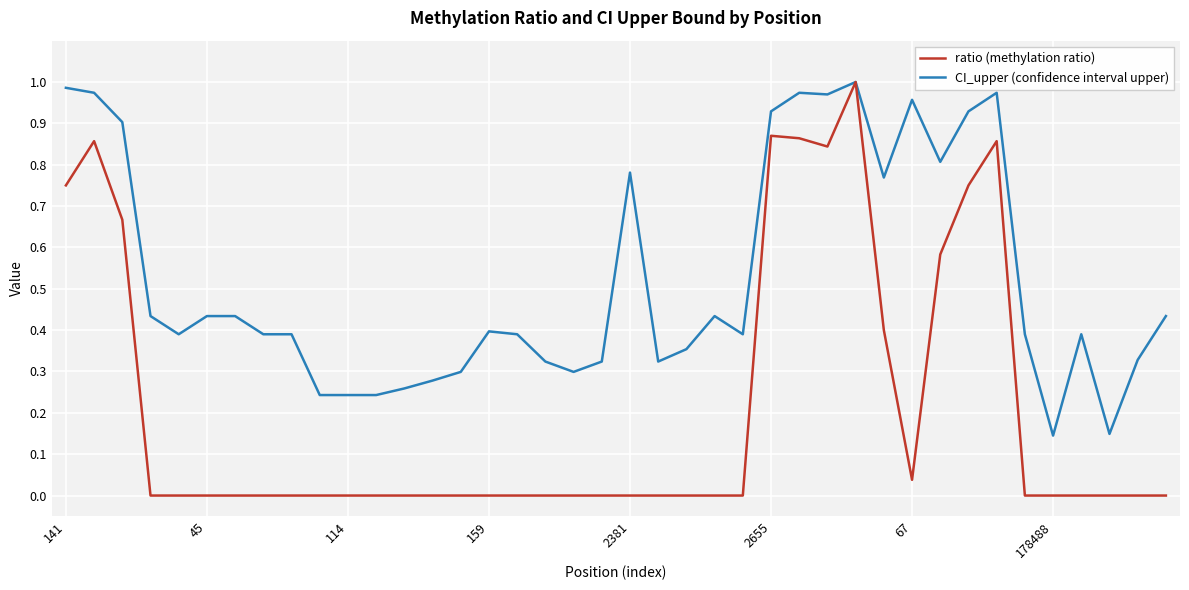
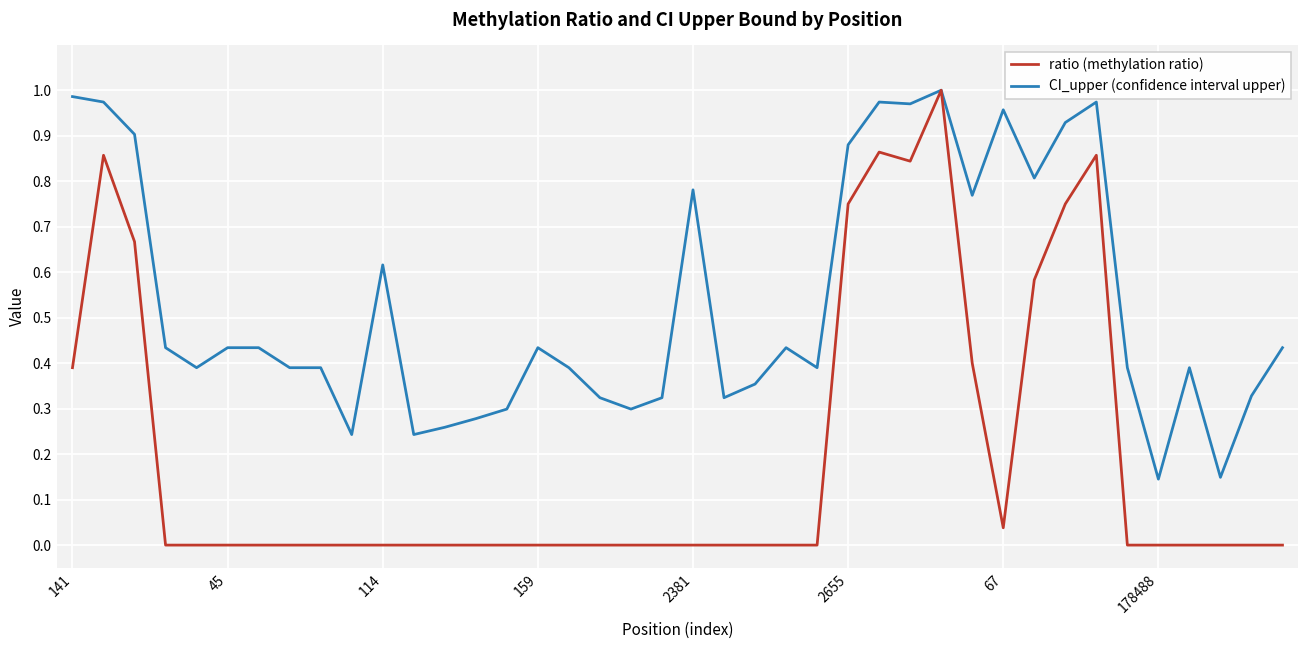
ratio (methylation ratio), 141: 0.75 -> 0.39
CI_upper (confidence interval upper), 114: 0.24 -> 0.62
CI_upper (confidence interval upper), 159: 0.40 -> 0.43
ratio (methylation ratio), 2655: 0.87 -> 0.75
CI_upper (confidence interval upper), 2655: 0.93 -> 0.88
